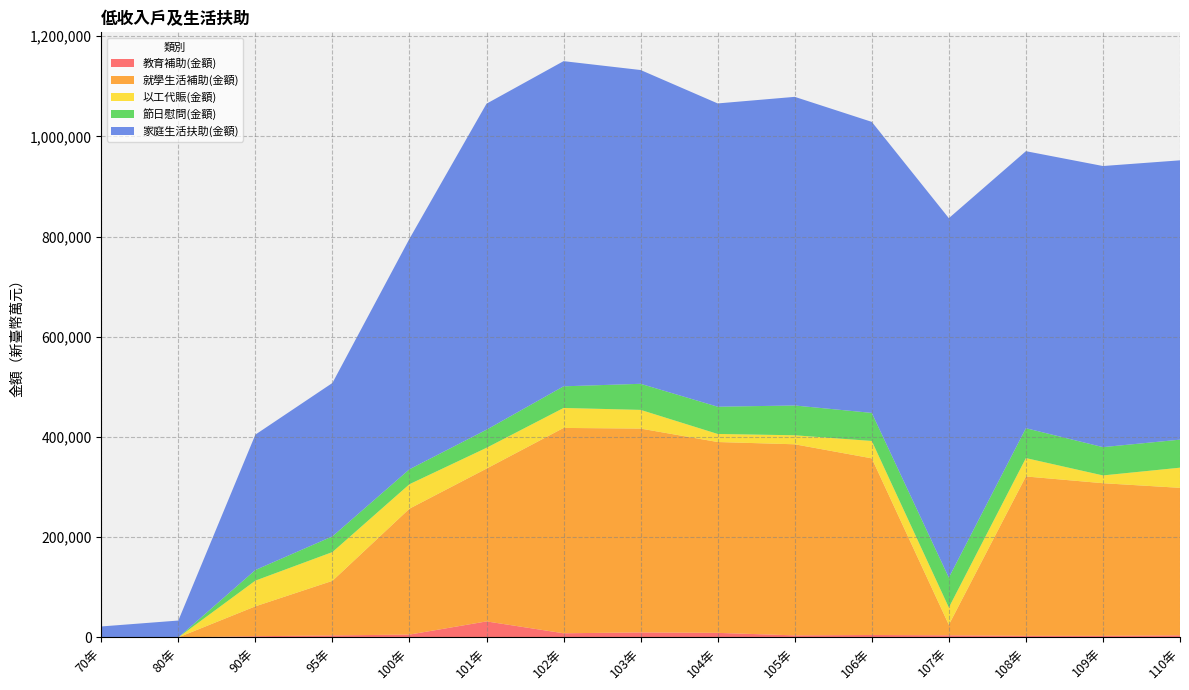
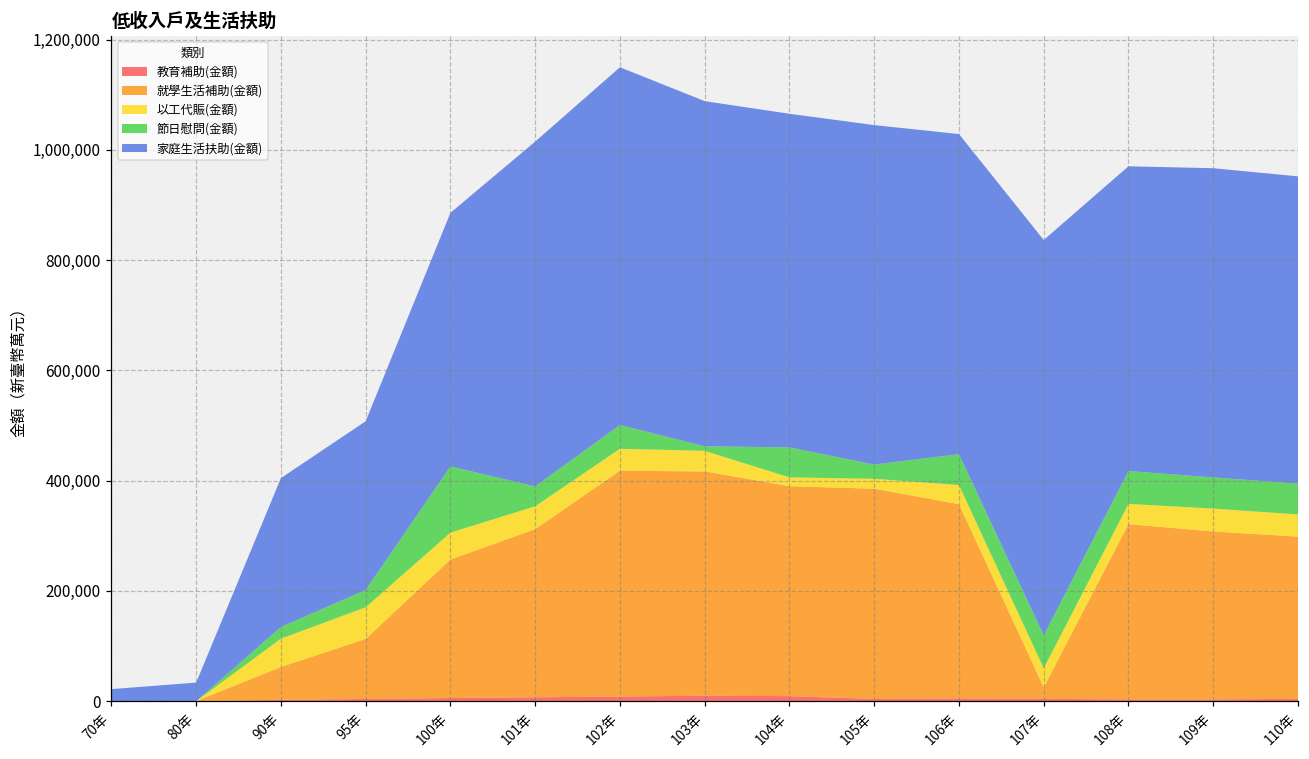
節日慰問(金額), 100年: 30,000 -> 120,000
教育補助(金額), 101年: 30,000 -> 10,000
家庭生活扶助(金額), 101年: 650,000 -> 630,000
節日慰問(金額), 103年: 50,000 -> 10,000
節日慰問(金額), 105年: 60,000 -> 30,000
以工代賑(金額), 109年: 20,000 -> 40,000
